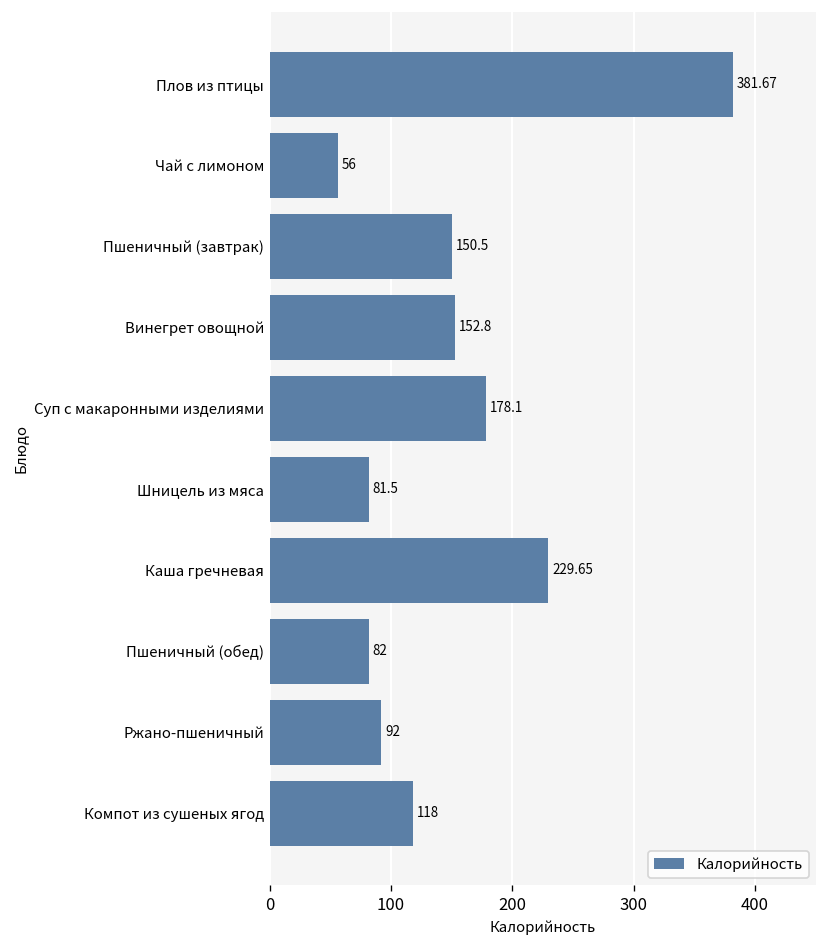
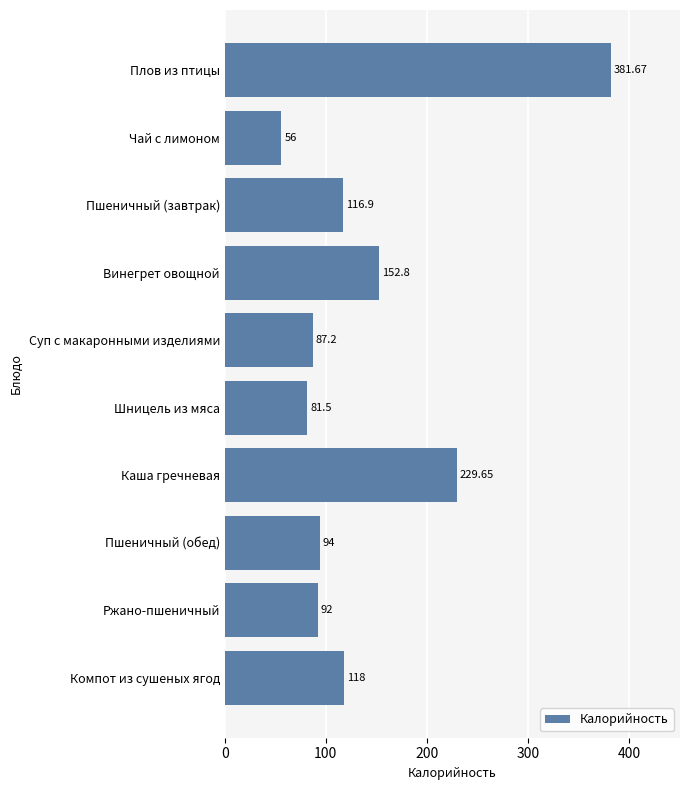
Пшеничный (завтрак): 150.5 -> 116.9
Суп с макаронными изделиями: 178.1 -> 87.2
Пшеничный (обед): 82 -> 94
